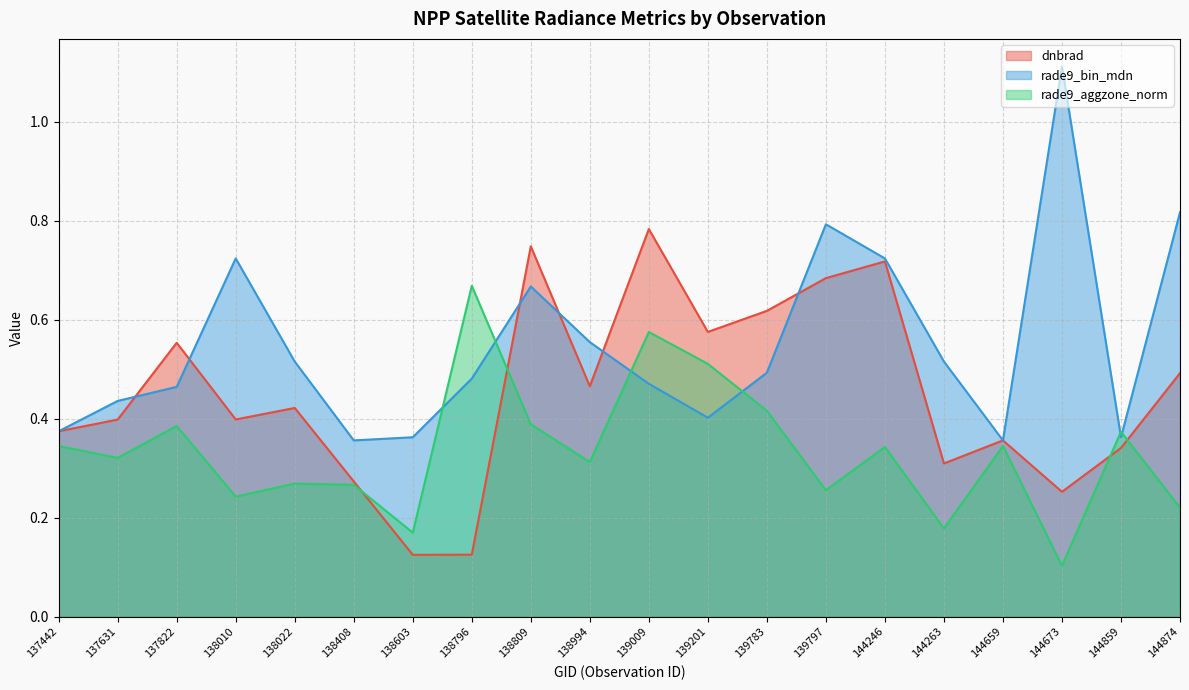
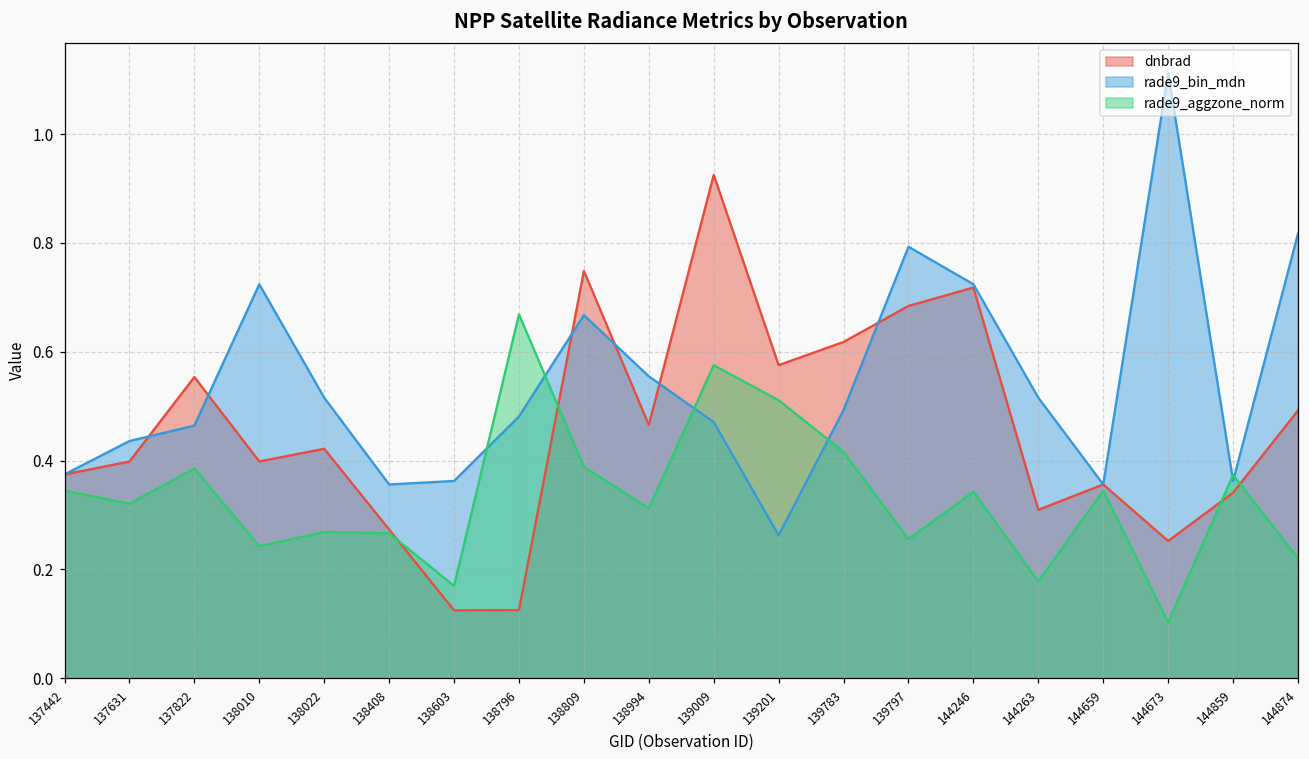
dnbrad, 139009: 0.78 -> 0.93
rade9_bin_mdn, 139201: 0.40 -> 0.26
